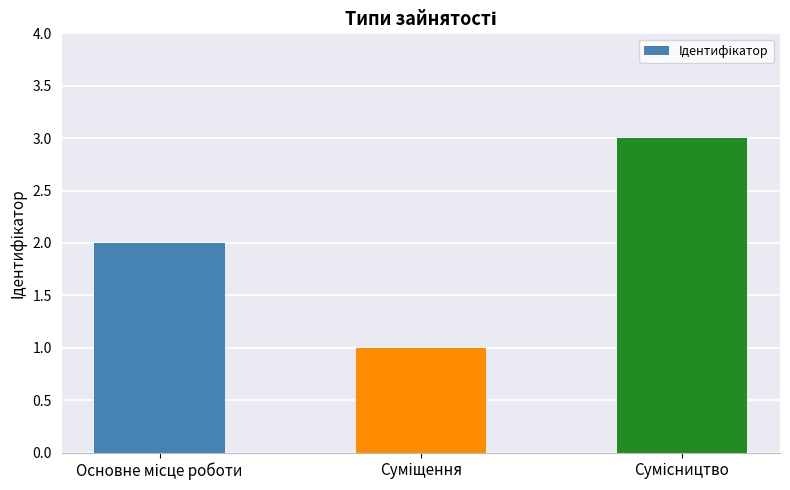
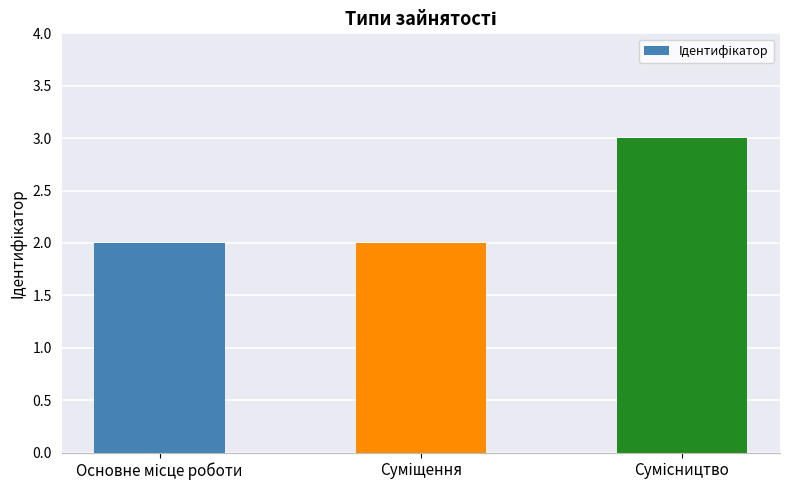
Суміщення: 1 -> 2
